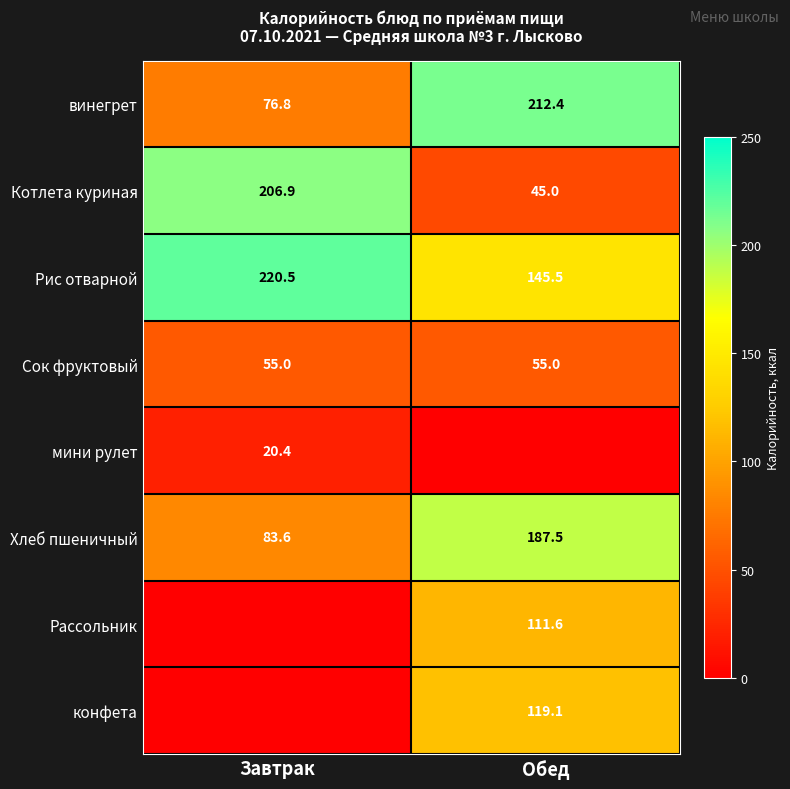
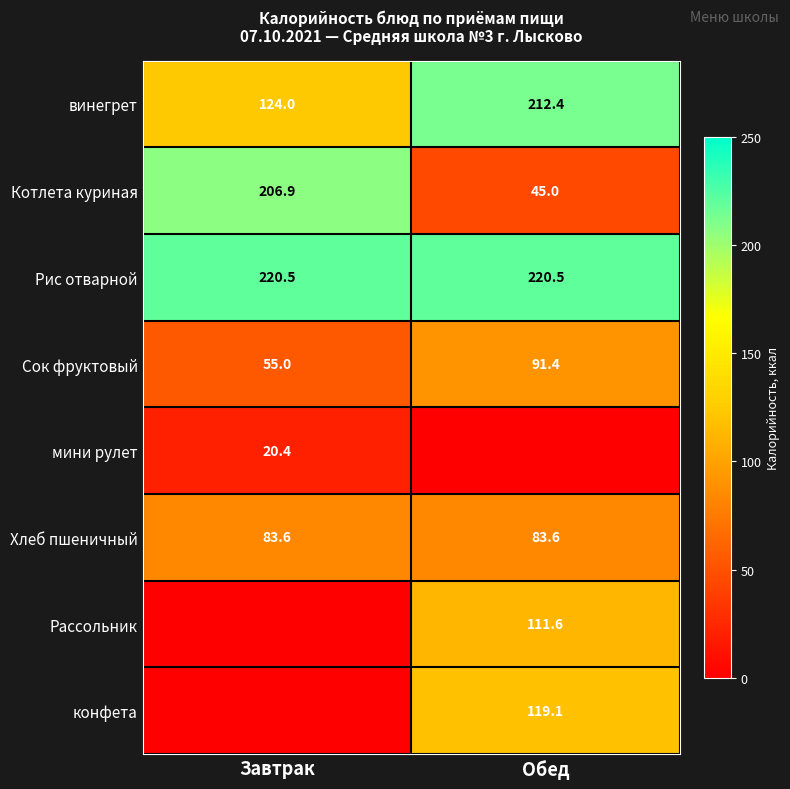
винегрет, Завтрак: 76.8 -> 124.0
Рис отварной, Обед: 145.5 -> 220.5
Сок фруктовый, Обед: 55.0 -> 91.4
Хлеб пшеничный, Обед: 187.5 -> 83.6
